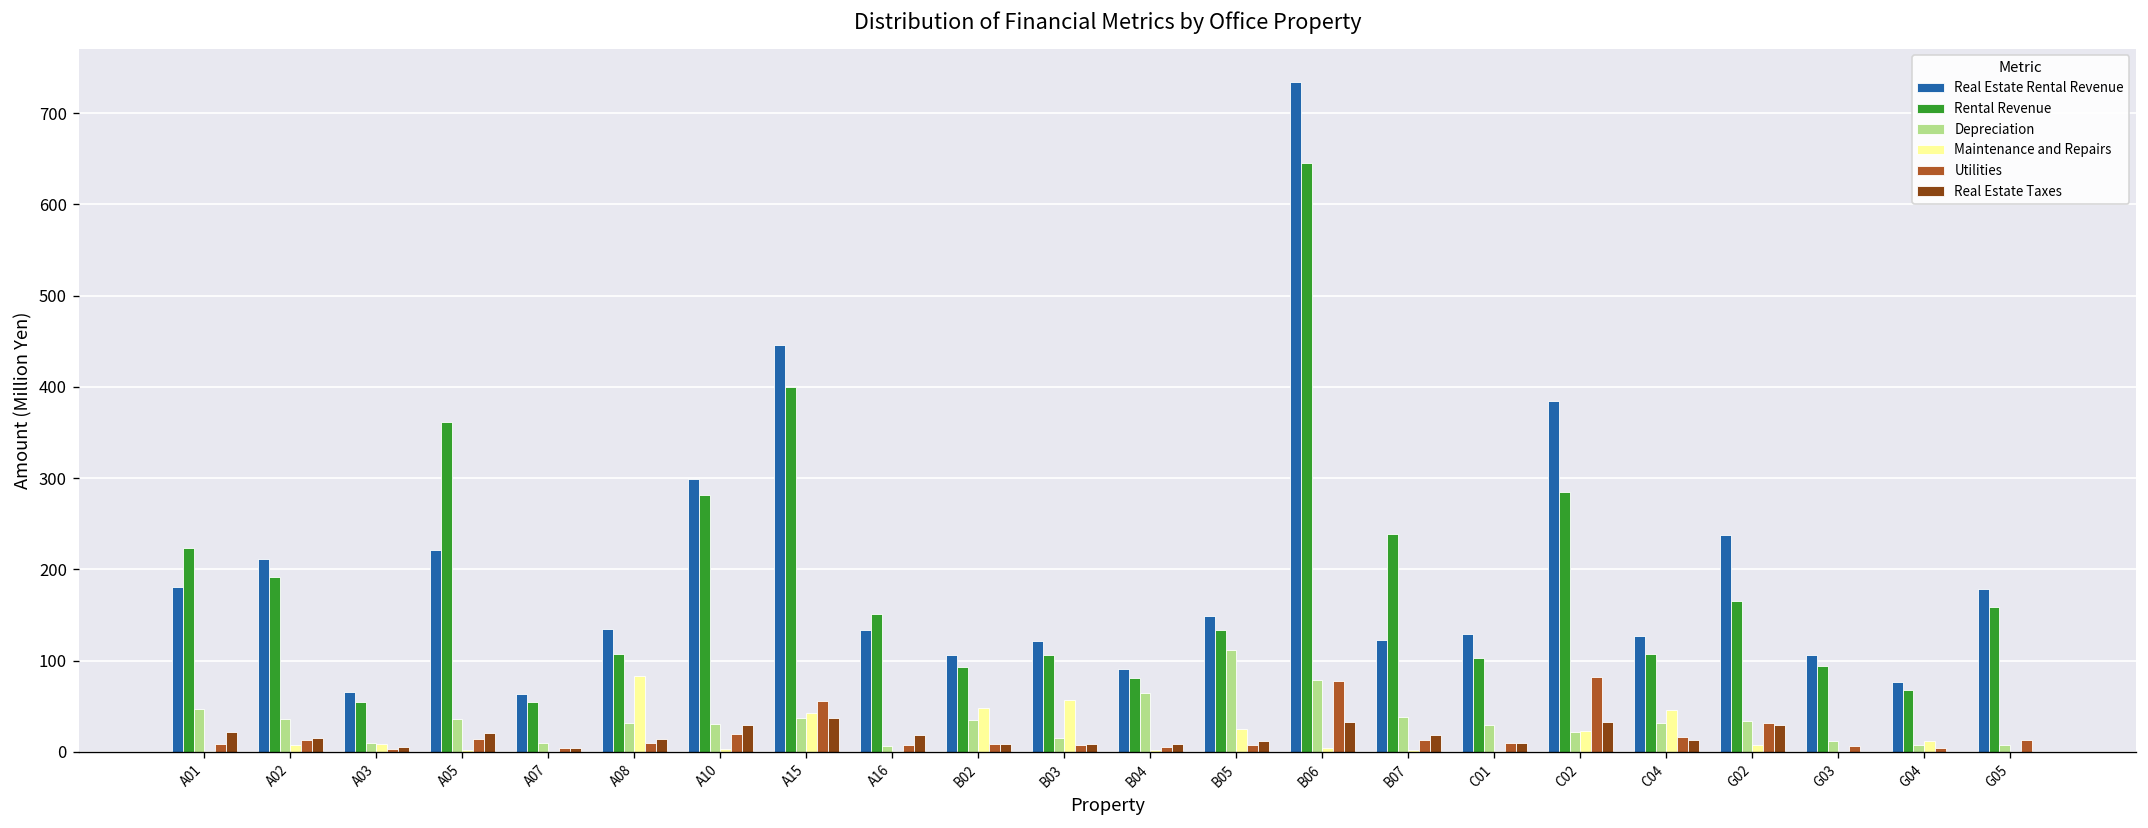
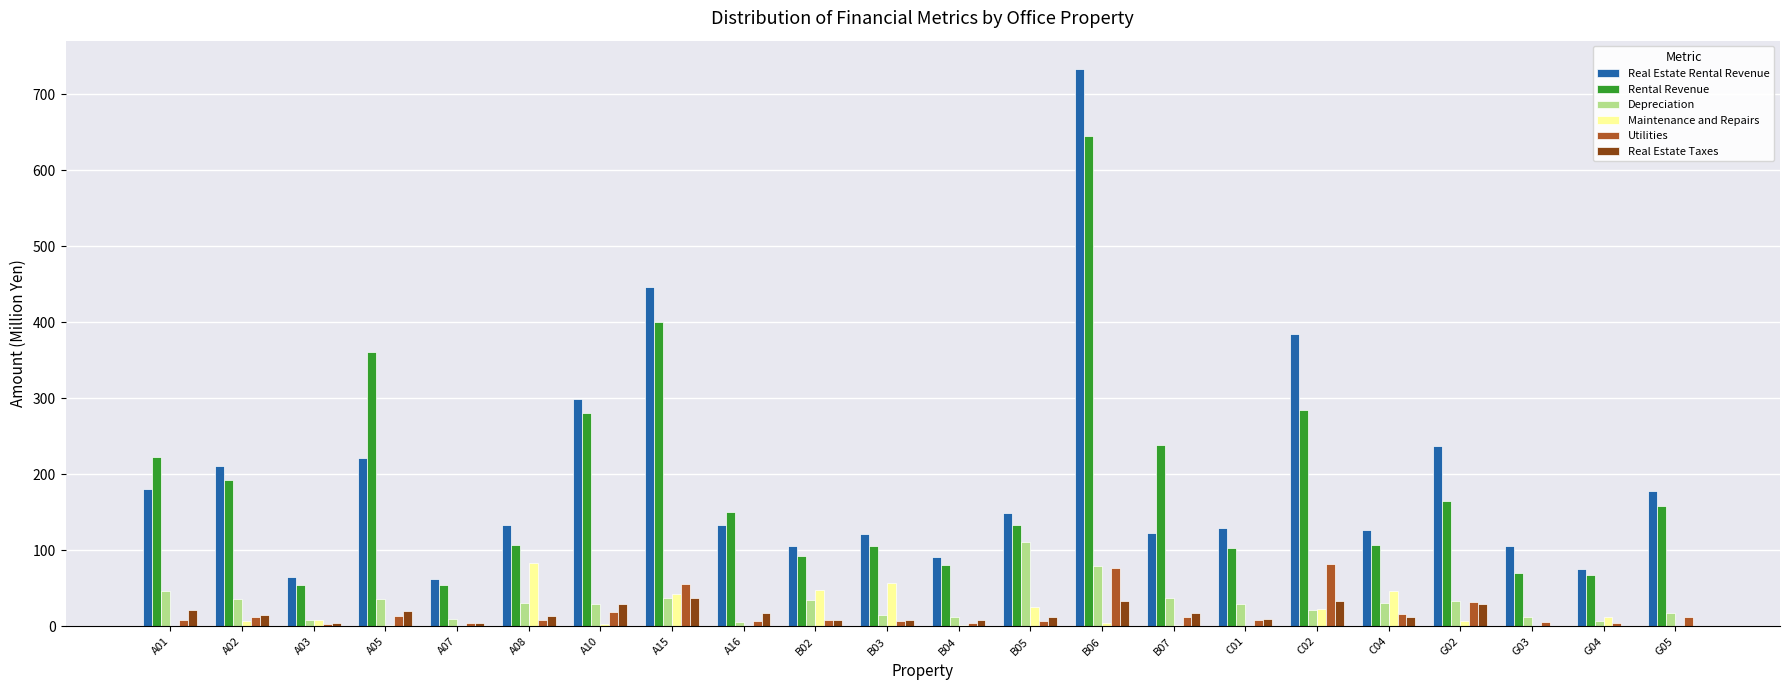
Depreciation, B04: 60 -> 10
Rental Revenue, G03: 90 -> 70
Depreciation, G05: 10 -> 20
